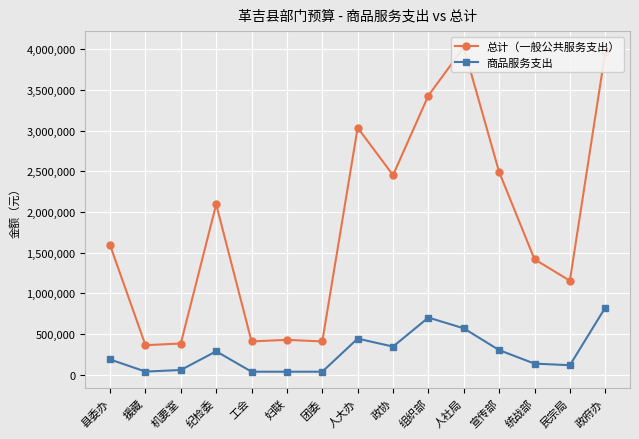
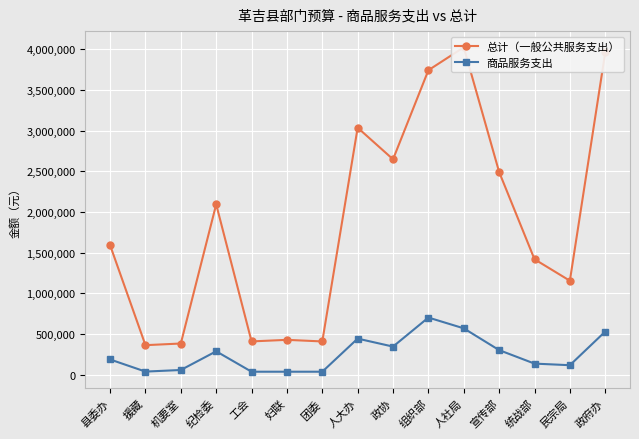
总计（一般公共服务支出）, 政协: 2,500,000 -> 2,600,000
总计（一般公共服务支出）, 组织部: 3,400,000 -> 3,700,000
商品服务支出, 政府办: 800,000 -> 500,000
